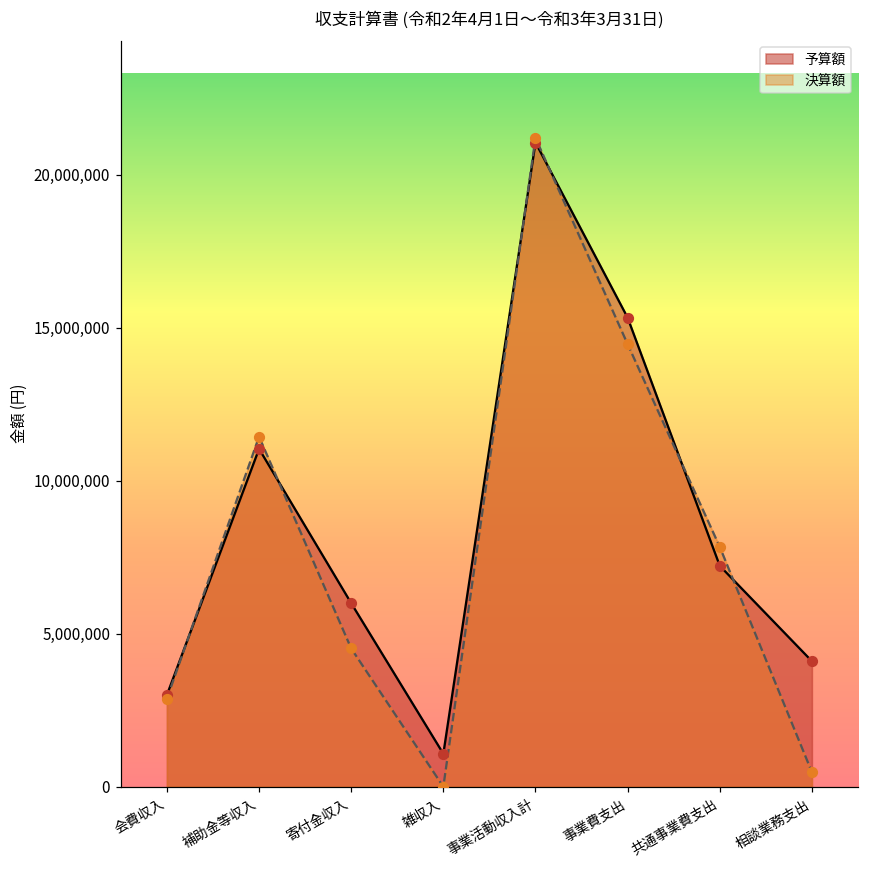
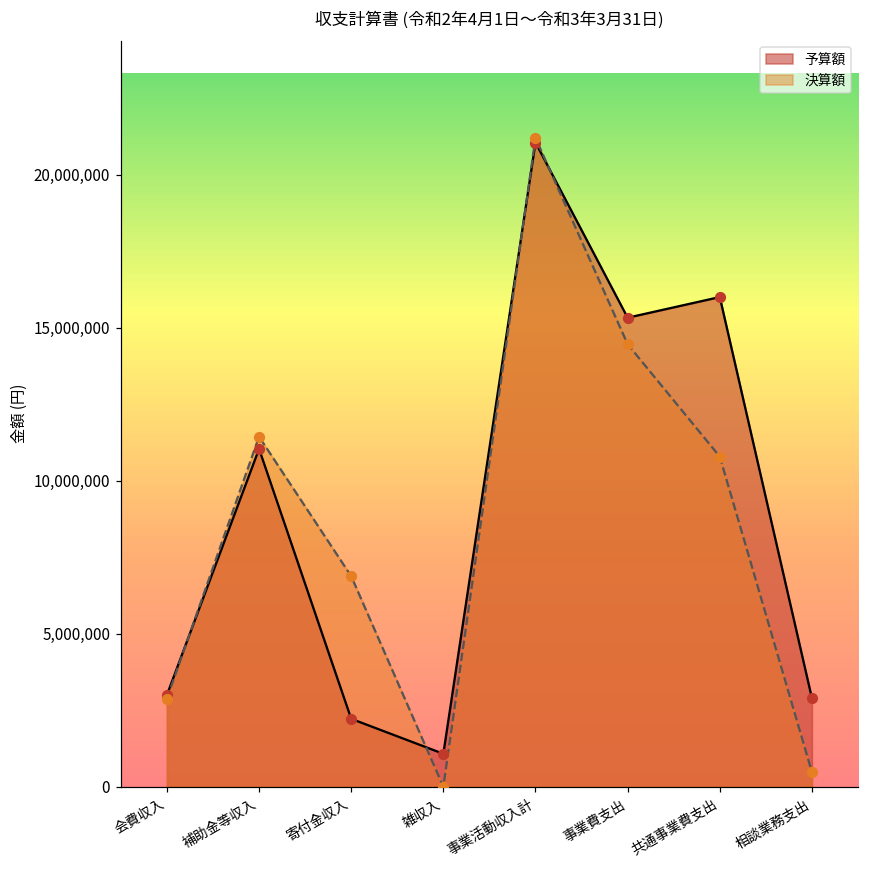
予算額, 寄付金収入: 6,000,000 -> 2,200,000
決算額, 寄付金収入: 4,500,000 -> 6,900,000
予算額, 共通事業費支出: 7,200,000 -> 16,000,000
決算額, 共通事業費支出: 7,800,000 -> 10,800,000
予算額, 相談業務支出: 4,100,000 -> 2,900,000
